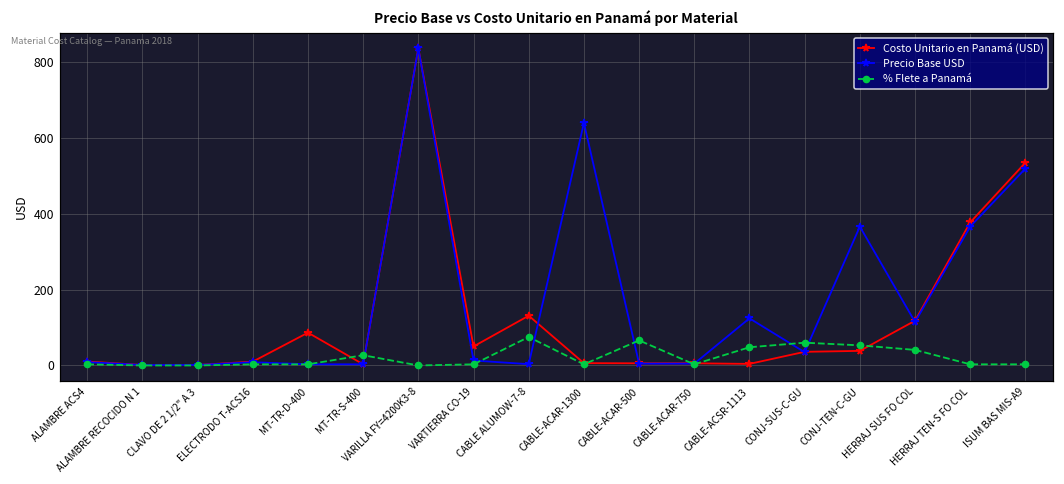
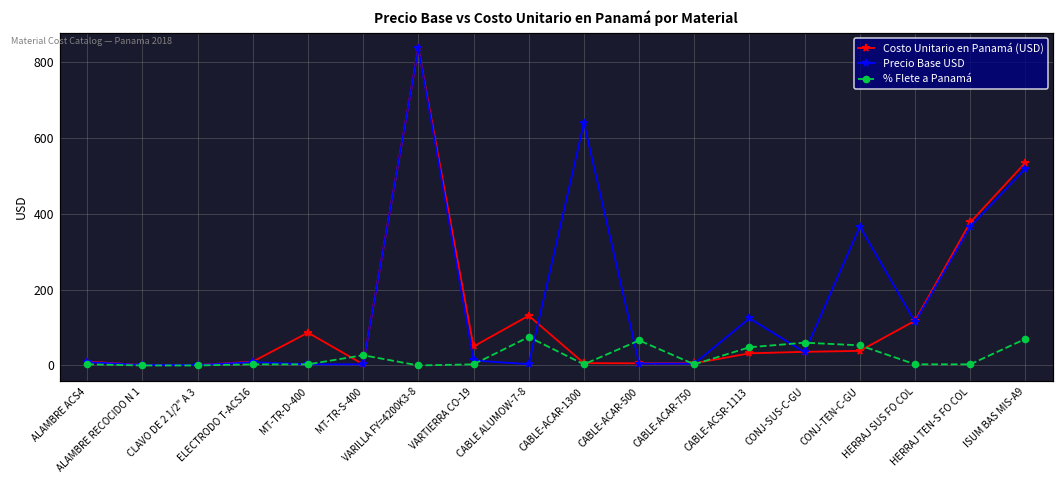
Costo Unitario en Panamá (USD), CABLE-ACSR-1113: 0 -> 30
% Flete a Panamá, HERRAJ SUS FO COL: 40 -> 0
% Flete a Panamá, ISUM BAS MIS-A9: 0 -> 70
